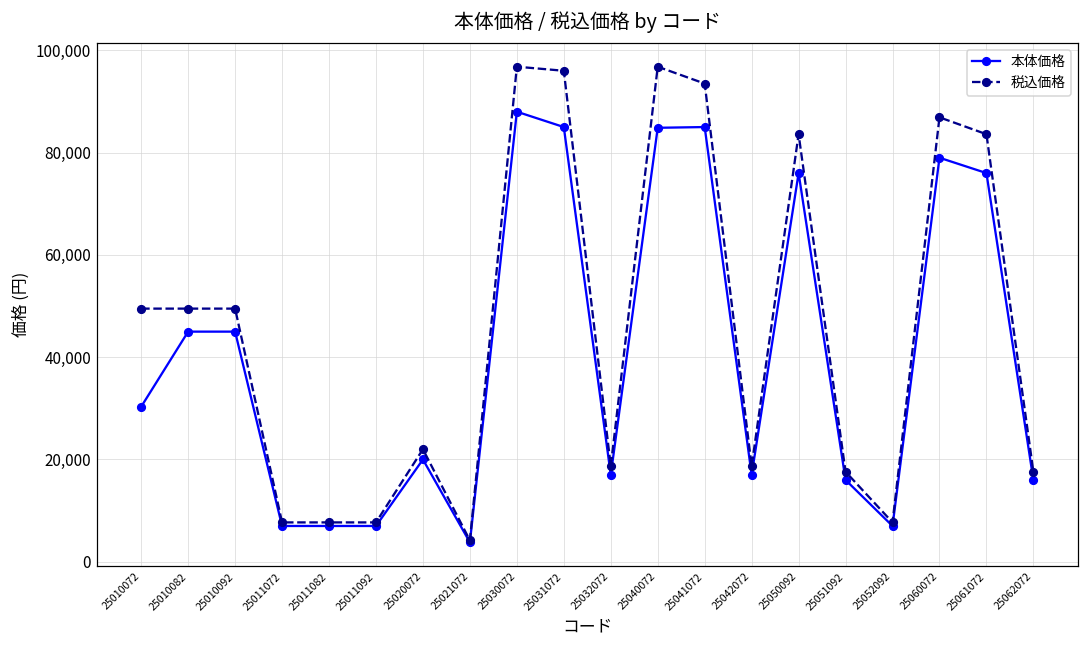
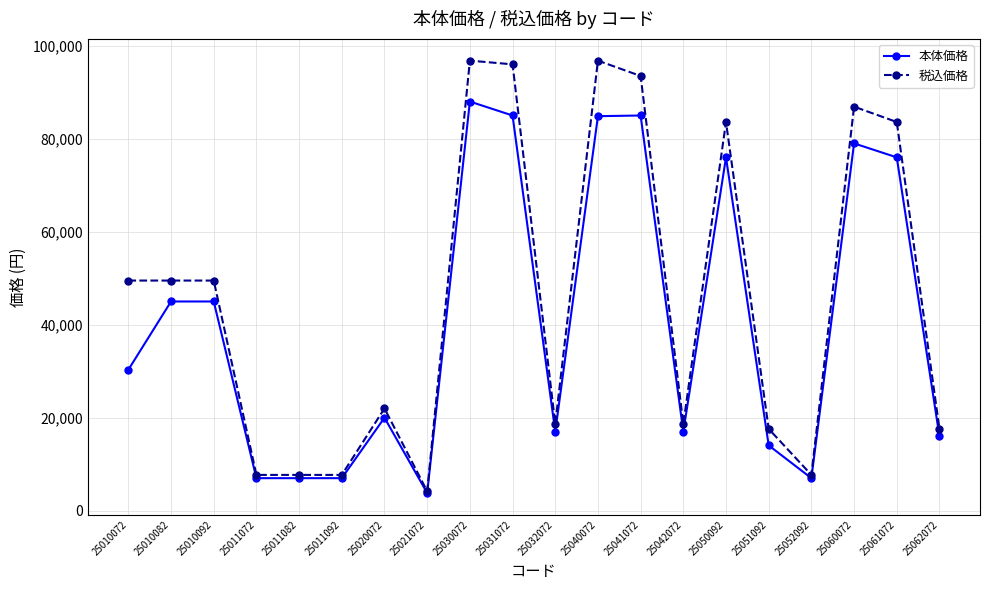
本体価格, 25051092: 16,000 -> 14,000
